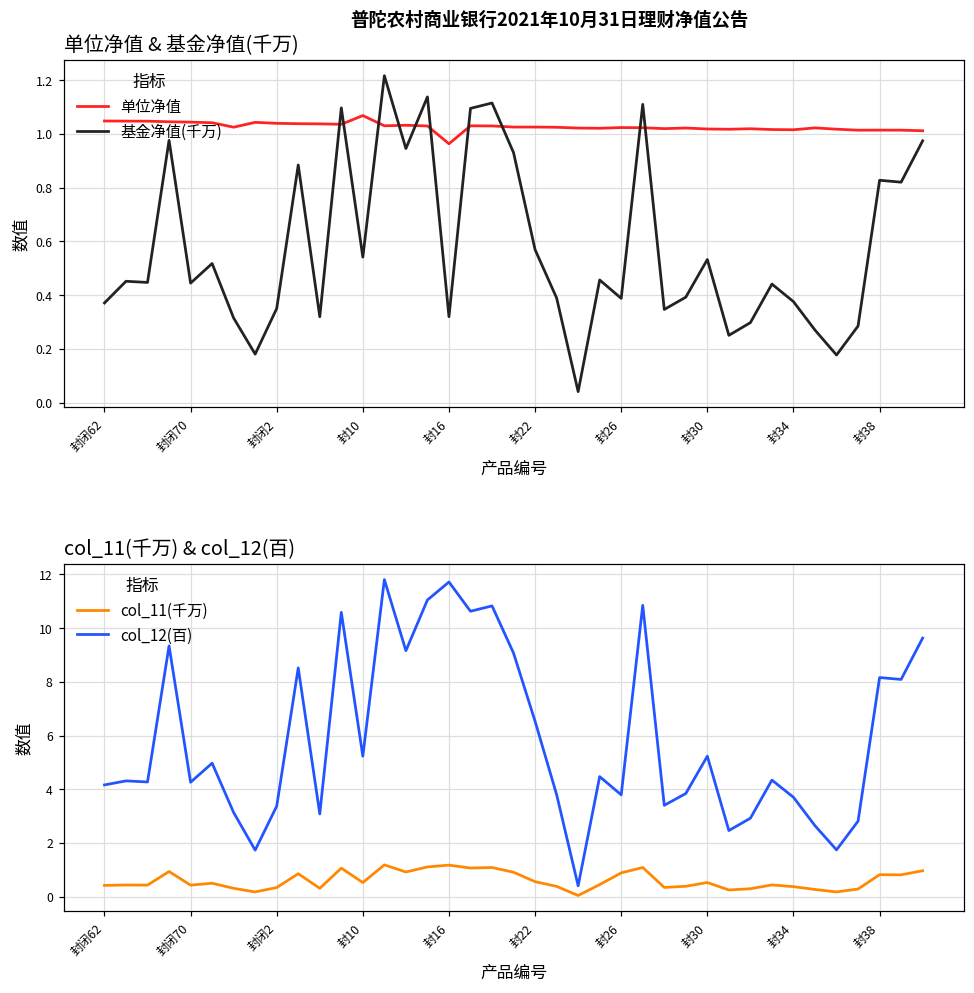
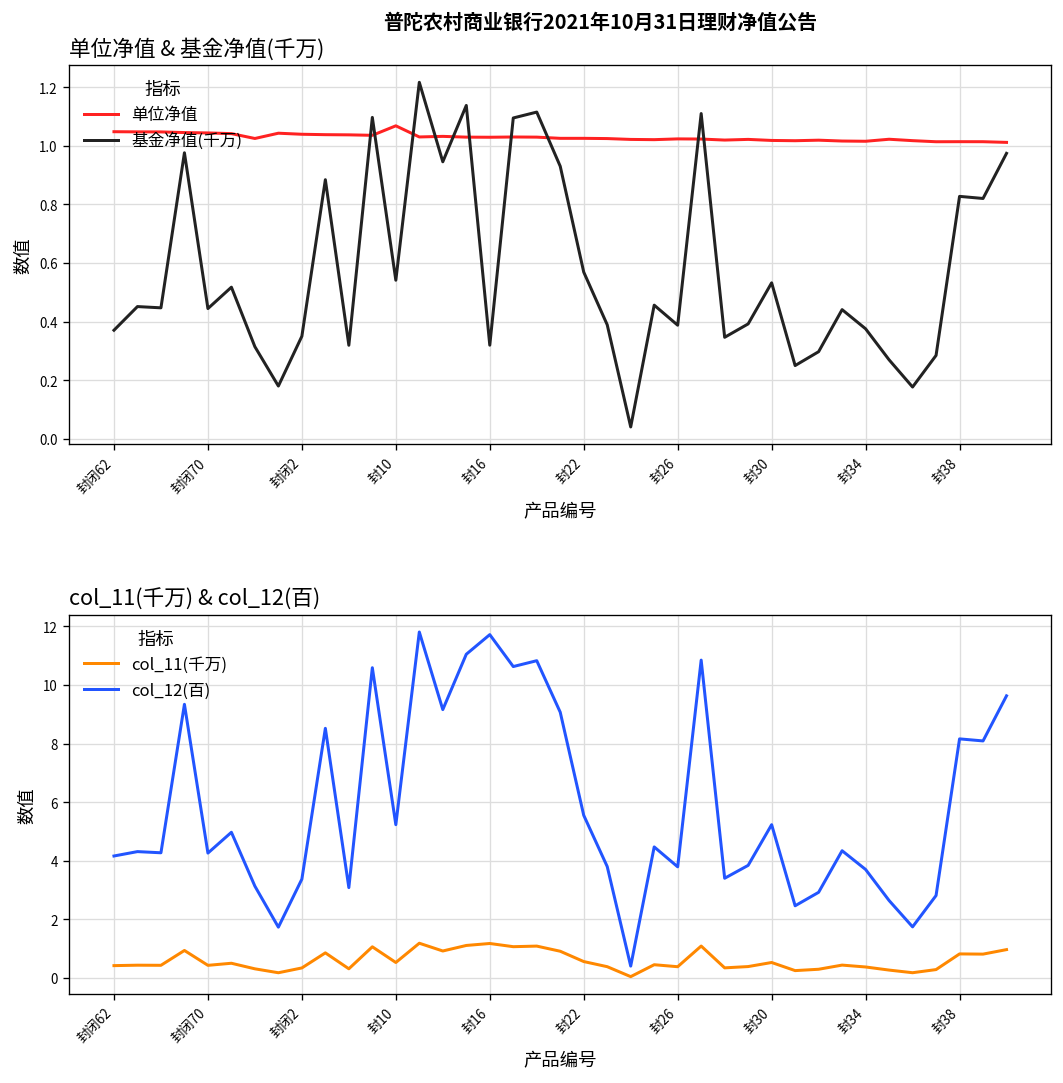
单位净值 & 基金净值(千万), 单位净值, 封16: 0.96 -> 1.03
col_11(千万) & col_12(百), col_12(百), 封22: 6.5 -> 5.6
col_11(千万) & col_12(百), col_11(千万), 封26: 0.9 -> 0.4
